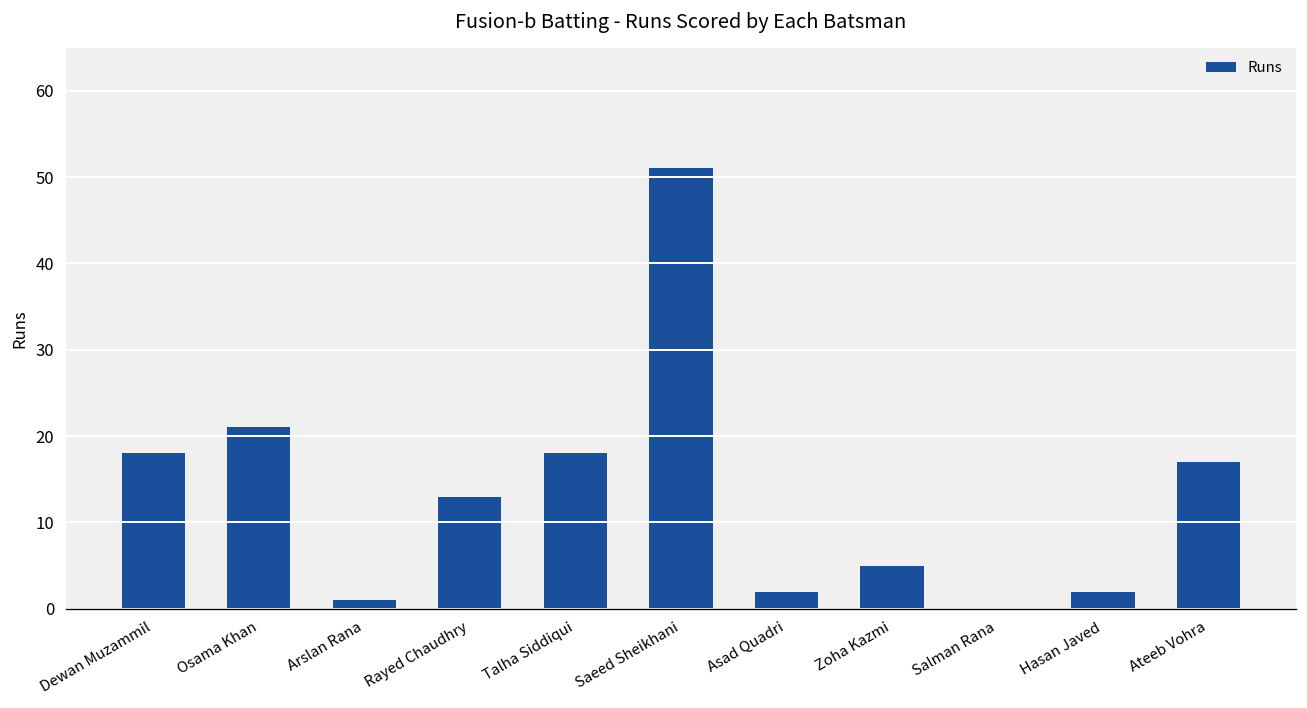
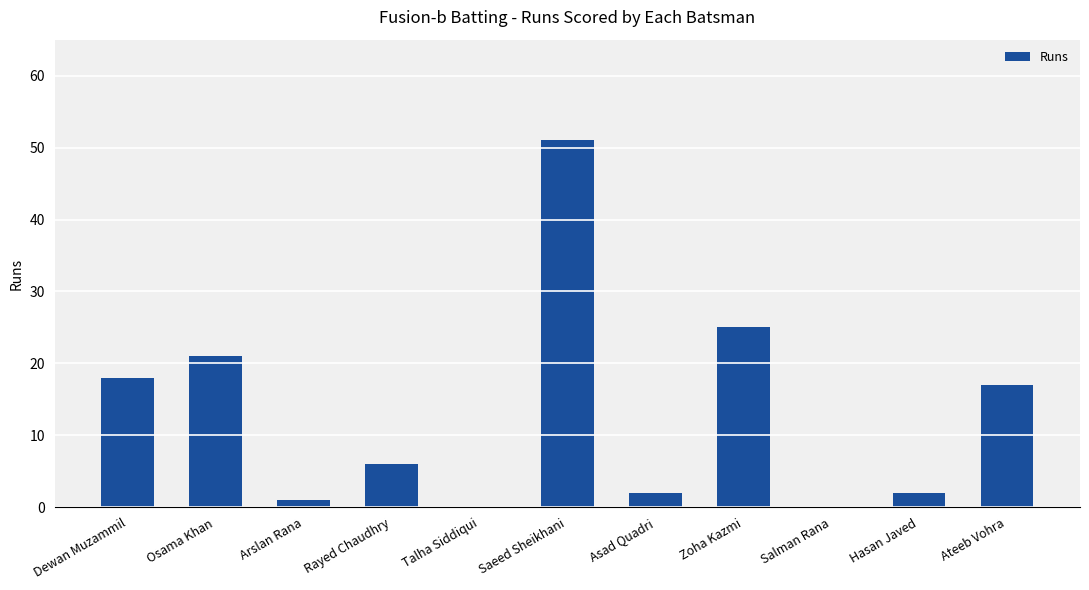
Rayed Chaudhry: 13 -> 6
Talha Siddiqui: 18 -> 0
Zoha Kazmi: 5 -> 25
